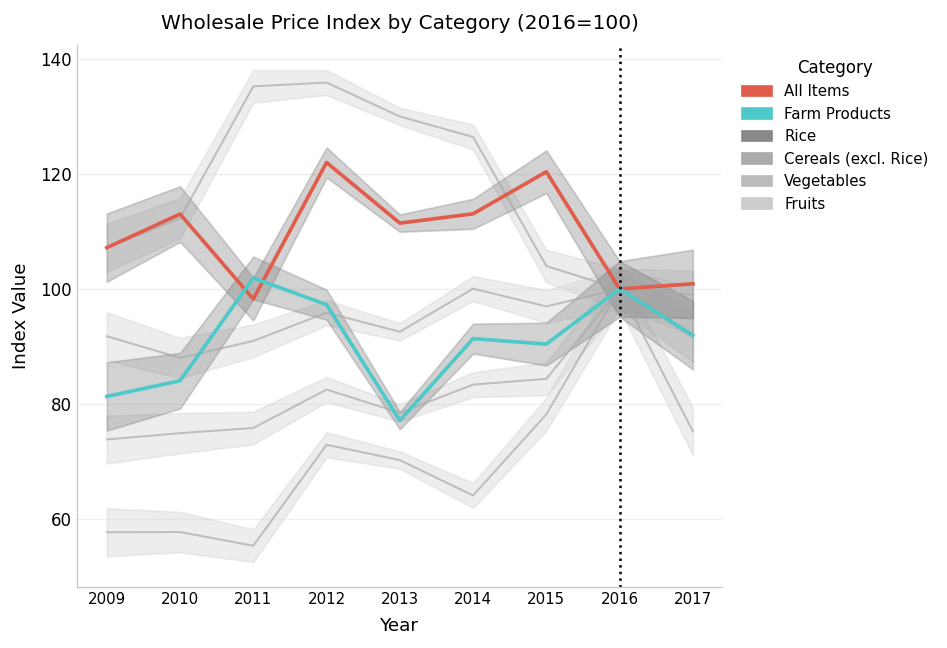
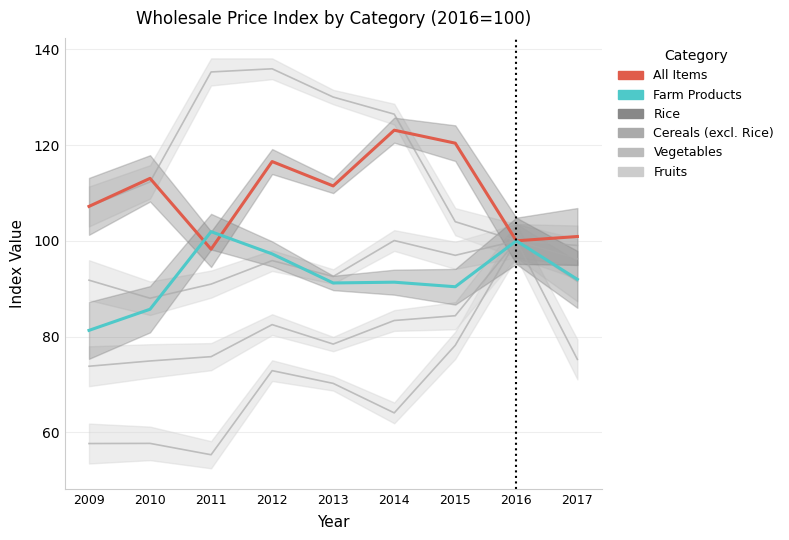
Farm Products, 2010: 84 -> 86
All Items, 2012: 122 -> 117
Farm Products, 2013: 77 -> 91
All Items, 2014: 113 -> 123
